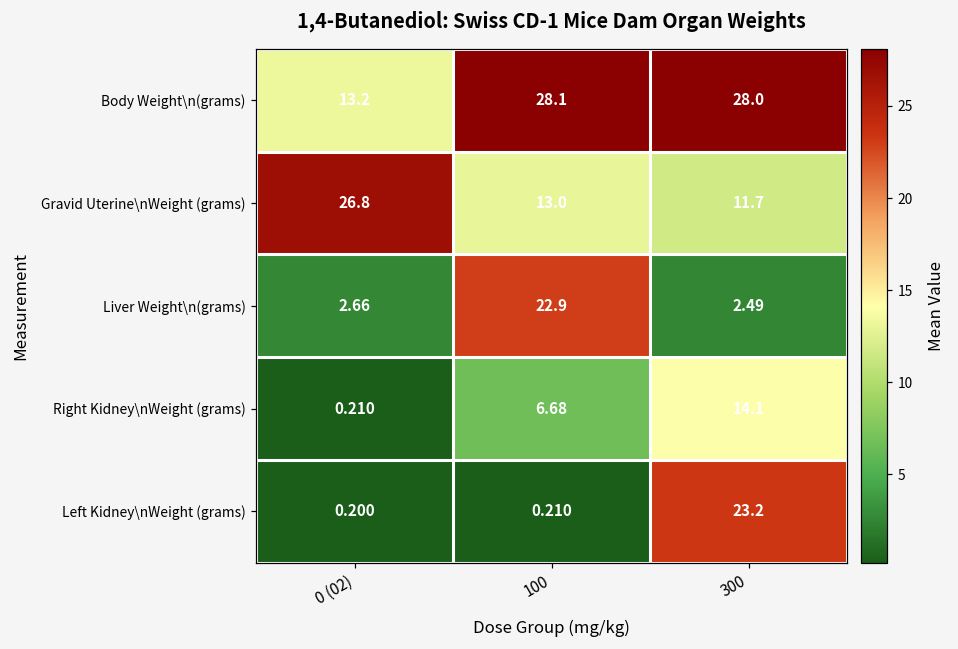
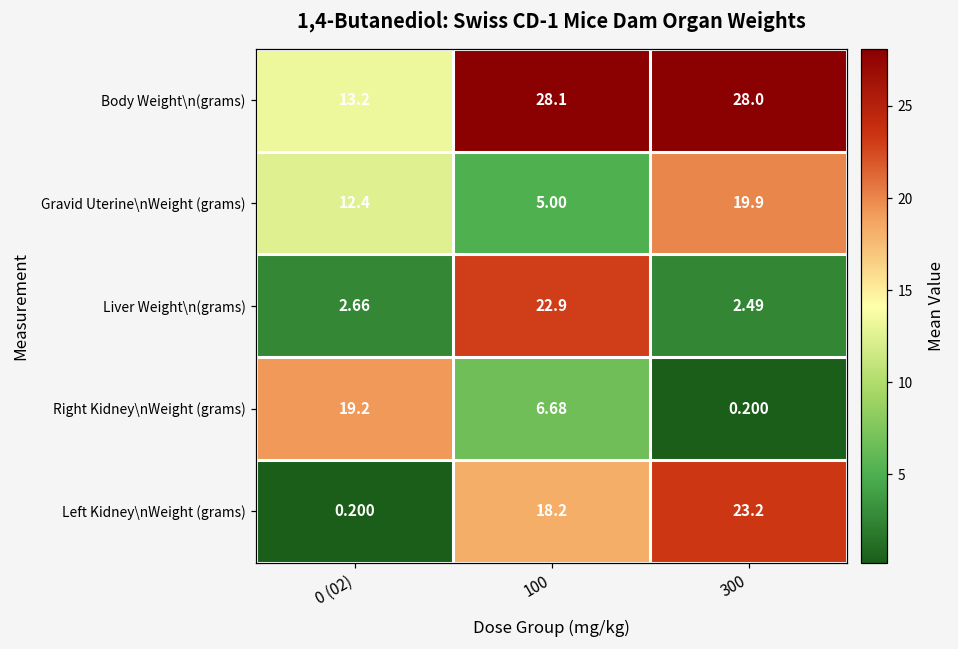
Gravid Uterine\nWeight (grams), 0 (02): 26.8 -> 12.4
Gravid Uterine\nWeight (grams), 100: 13.0 -> 5.00
Gravid Uterine\nWeight (grams), 300: 11.7 -> 19.9
Right Kidney\nWeight (grams), 0 (02): 0.210 -> 19.2
Right Kidney\nWeight (grams), 300: 14.1 -> 0.200
Left Kidney\nWeight (grams), 100: 0.210 -> 18.2
